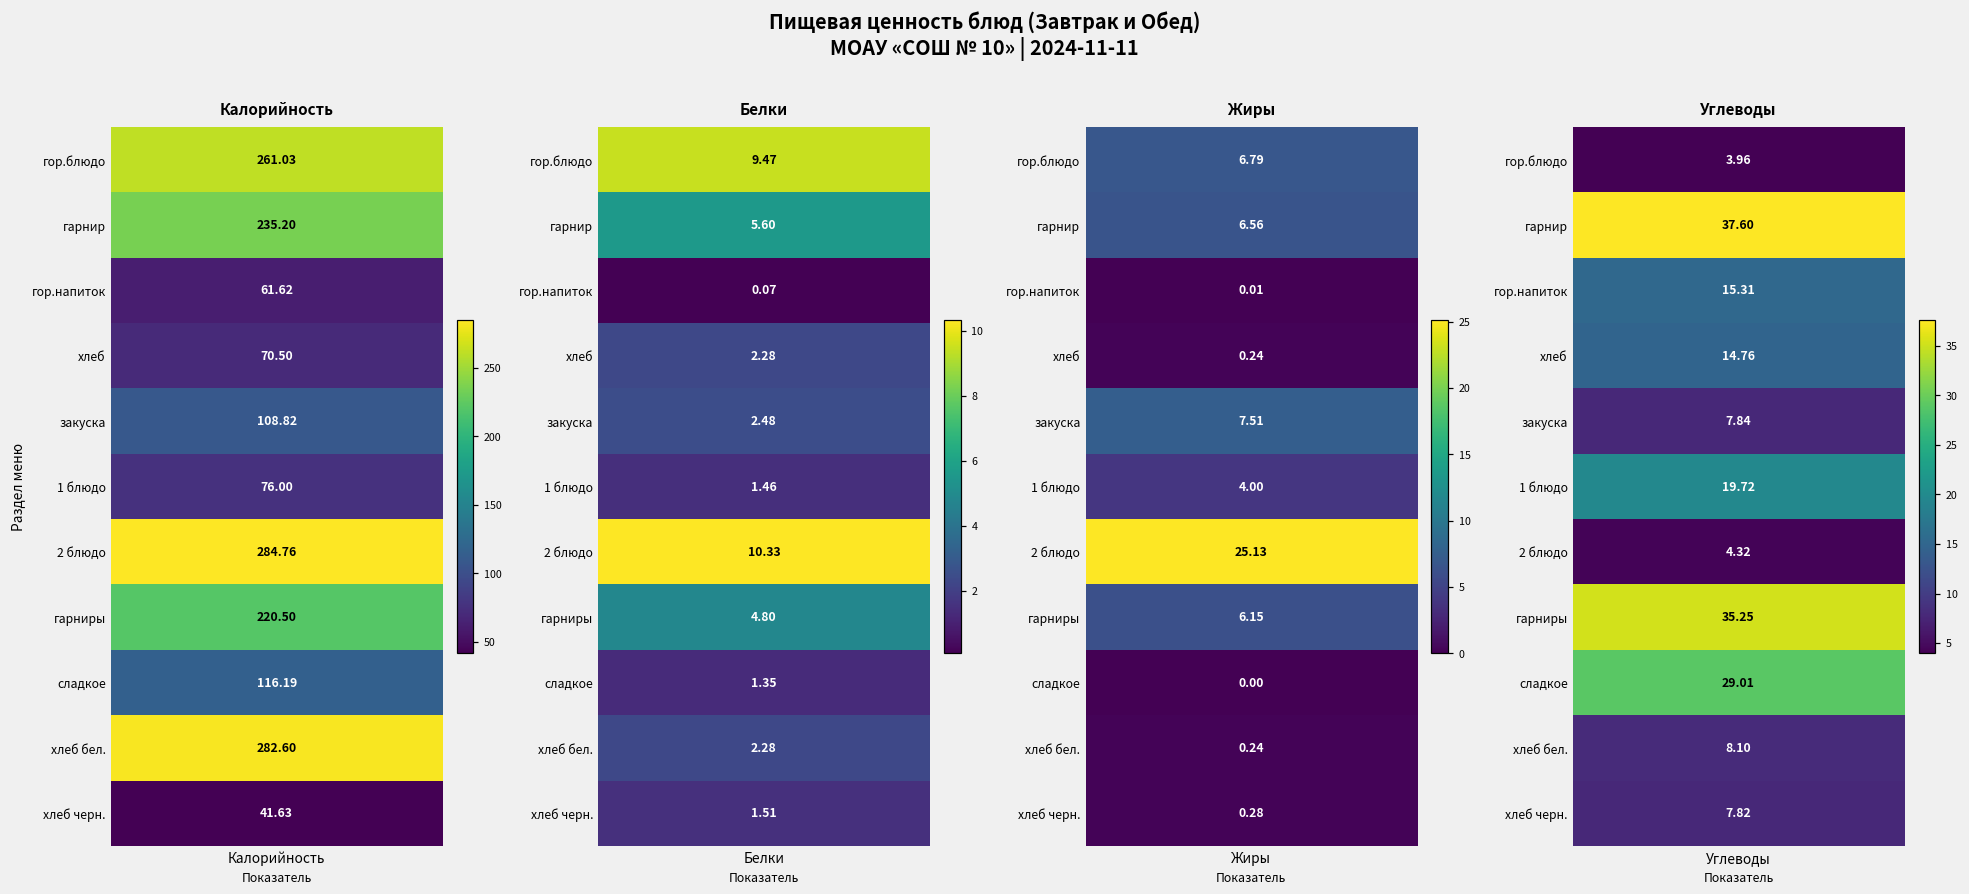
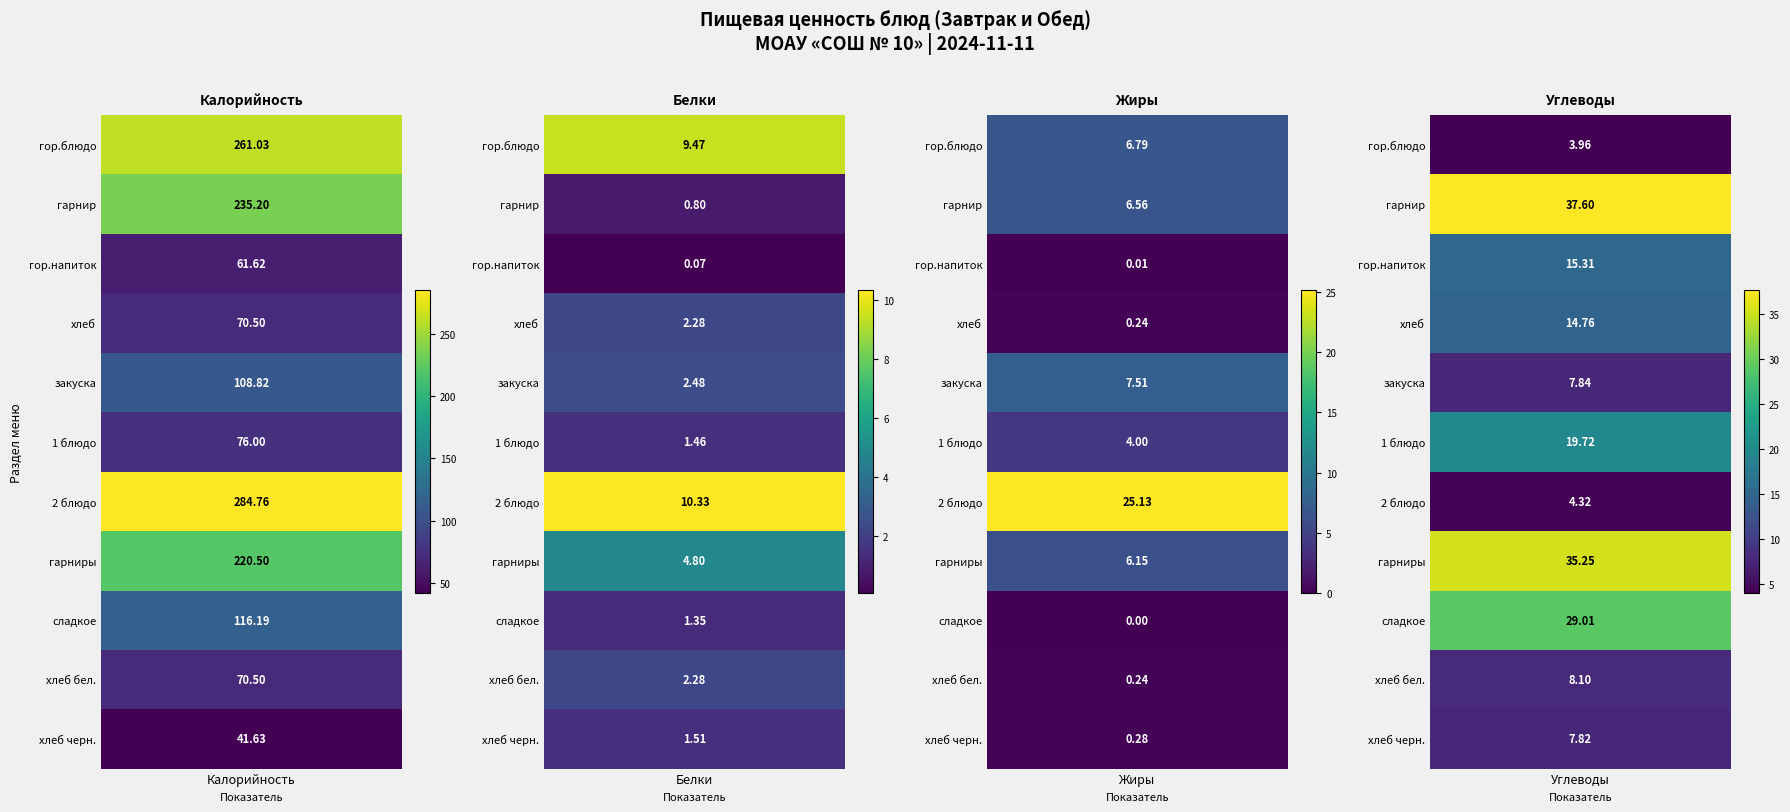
Калорийность, хлеб бел., Калорийность: 282.60 -> 70.50
Белки, гарнир, Белки: 5.60 -> 0.80
